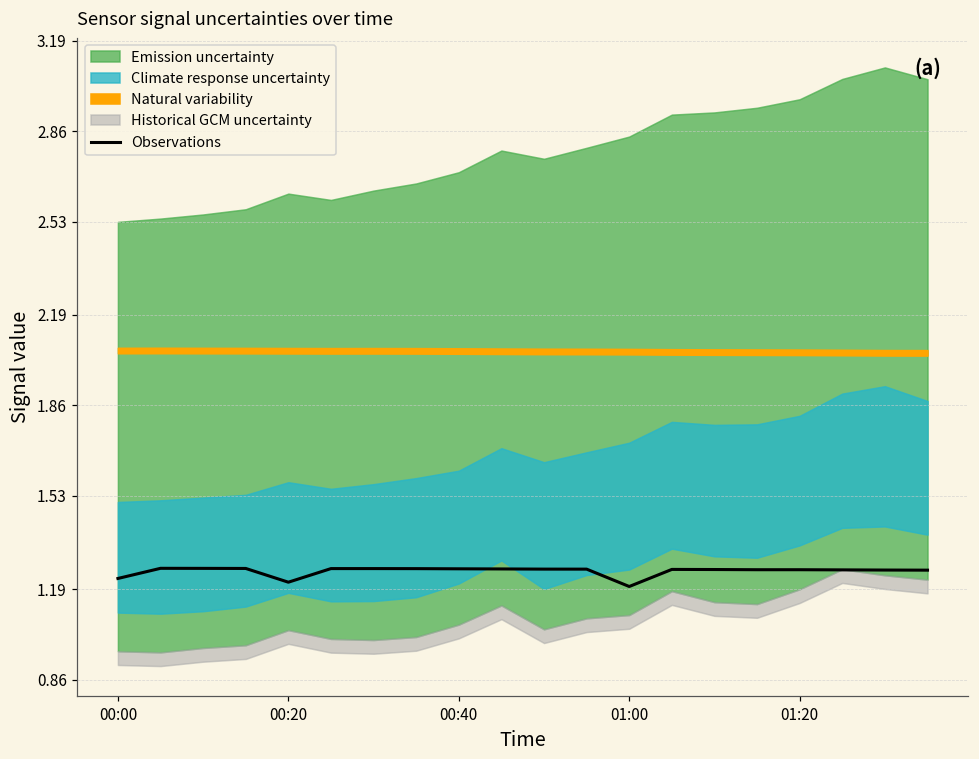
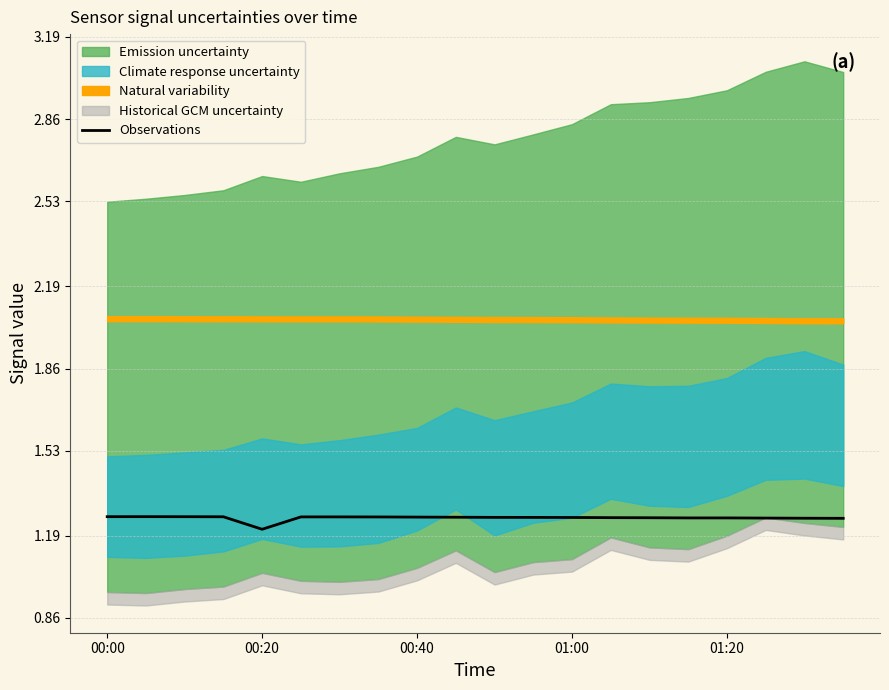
Observations, 00:00: 1.23 -> 1.27
Observations, 01:00: 1.20 -> 1.26
